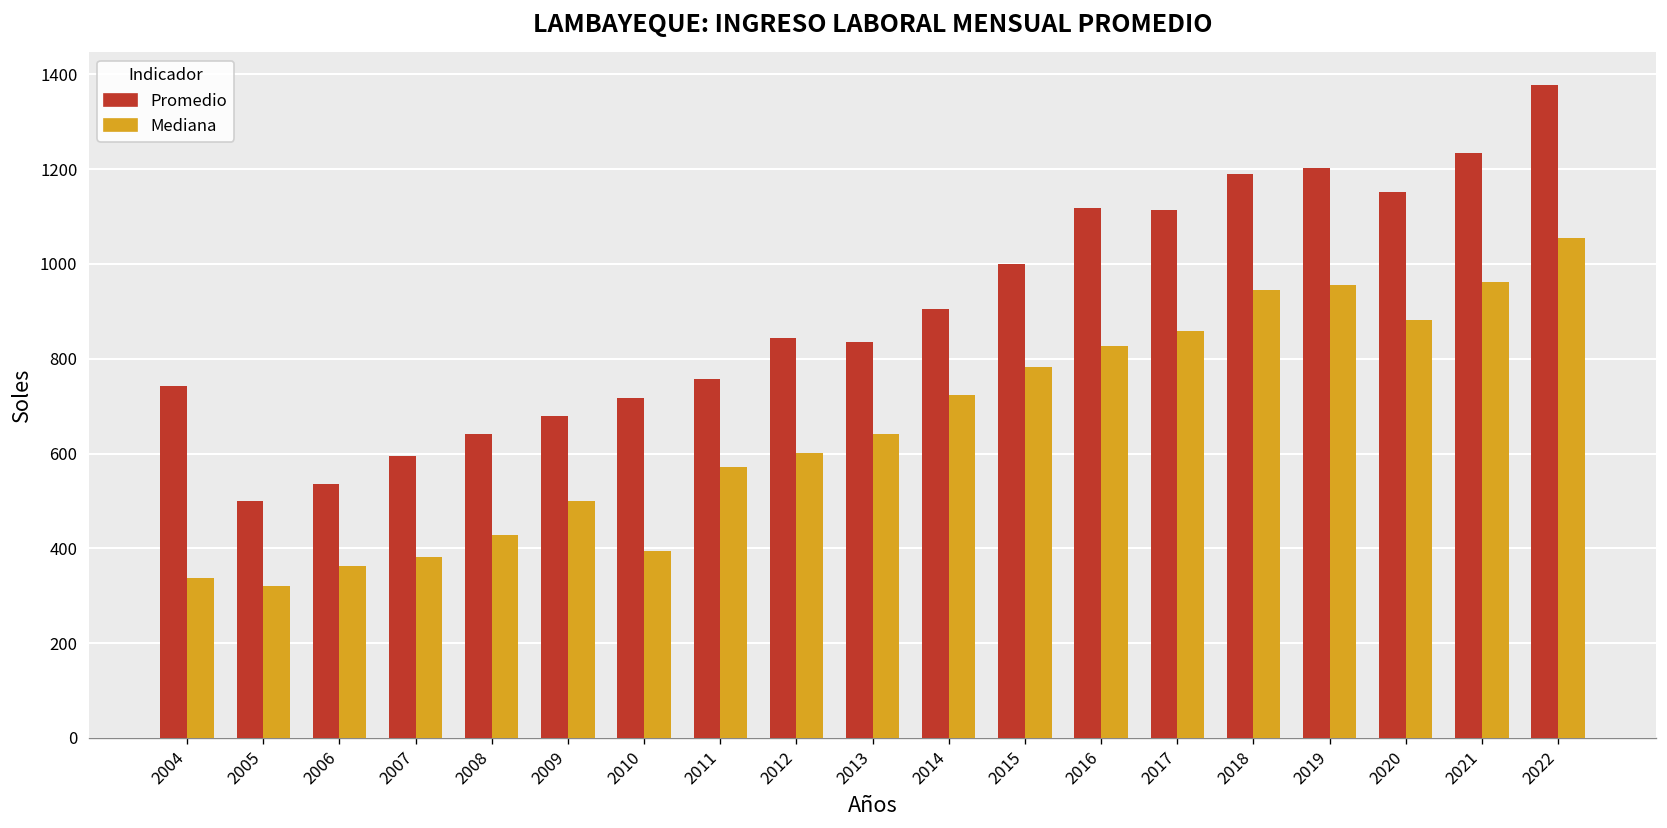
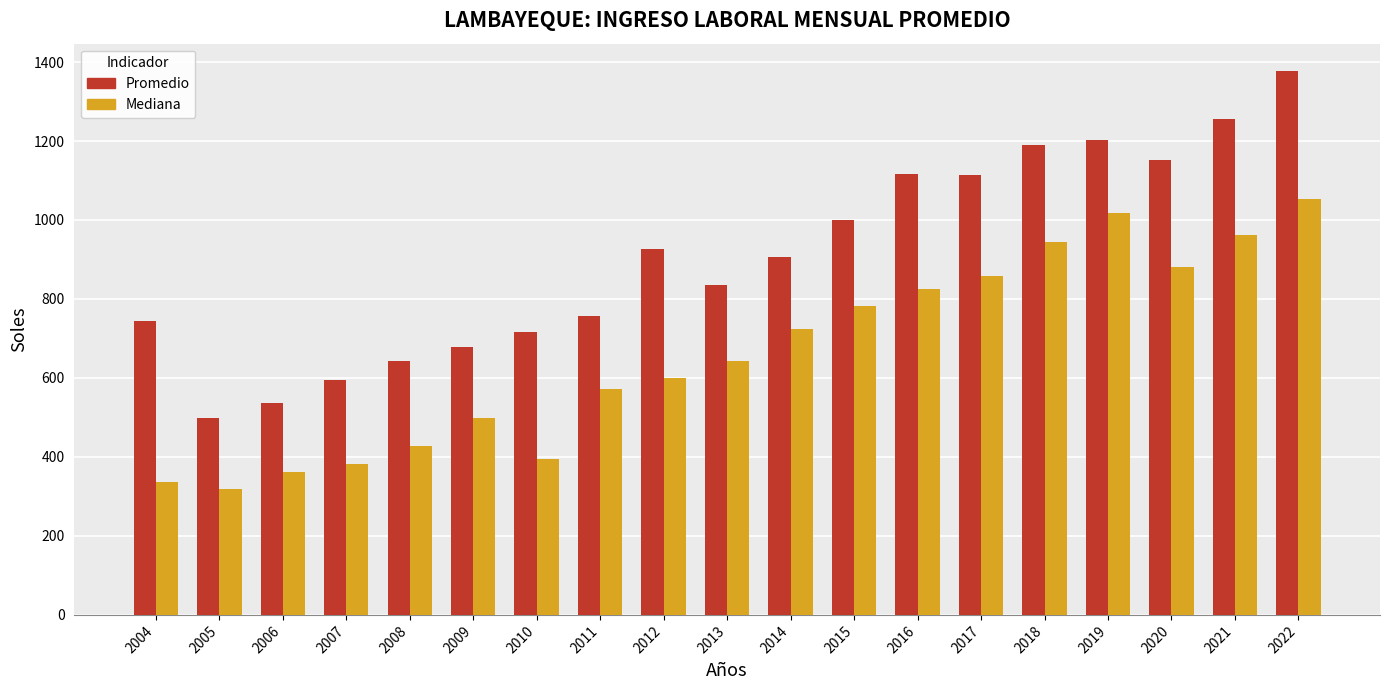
Promedio, 2012: 840 -> 930
Mediana, 2019: 960 -> 1020
Promedio, 2021: 1230 -> 1260
